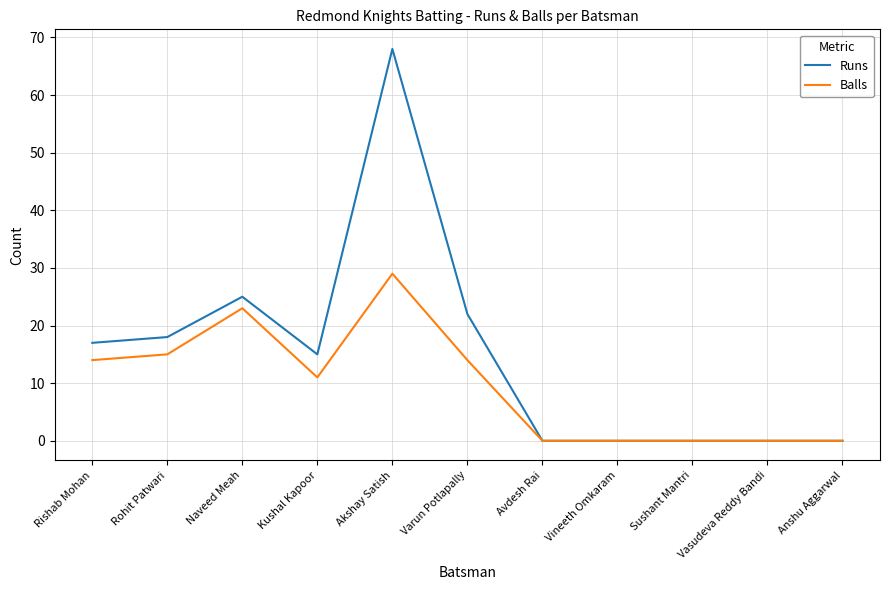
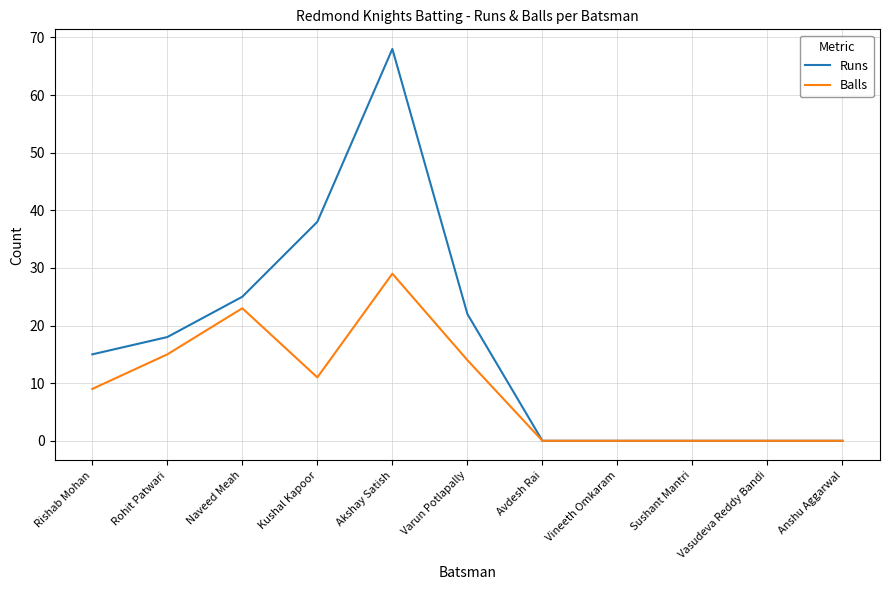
Runs, Rishab Mohan: 17 -> 15
Balls, Rishab Mohan: 14 -> 9
Runs, Kushal Kapoor: 15 -> 38
